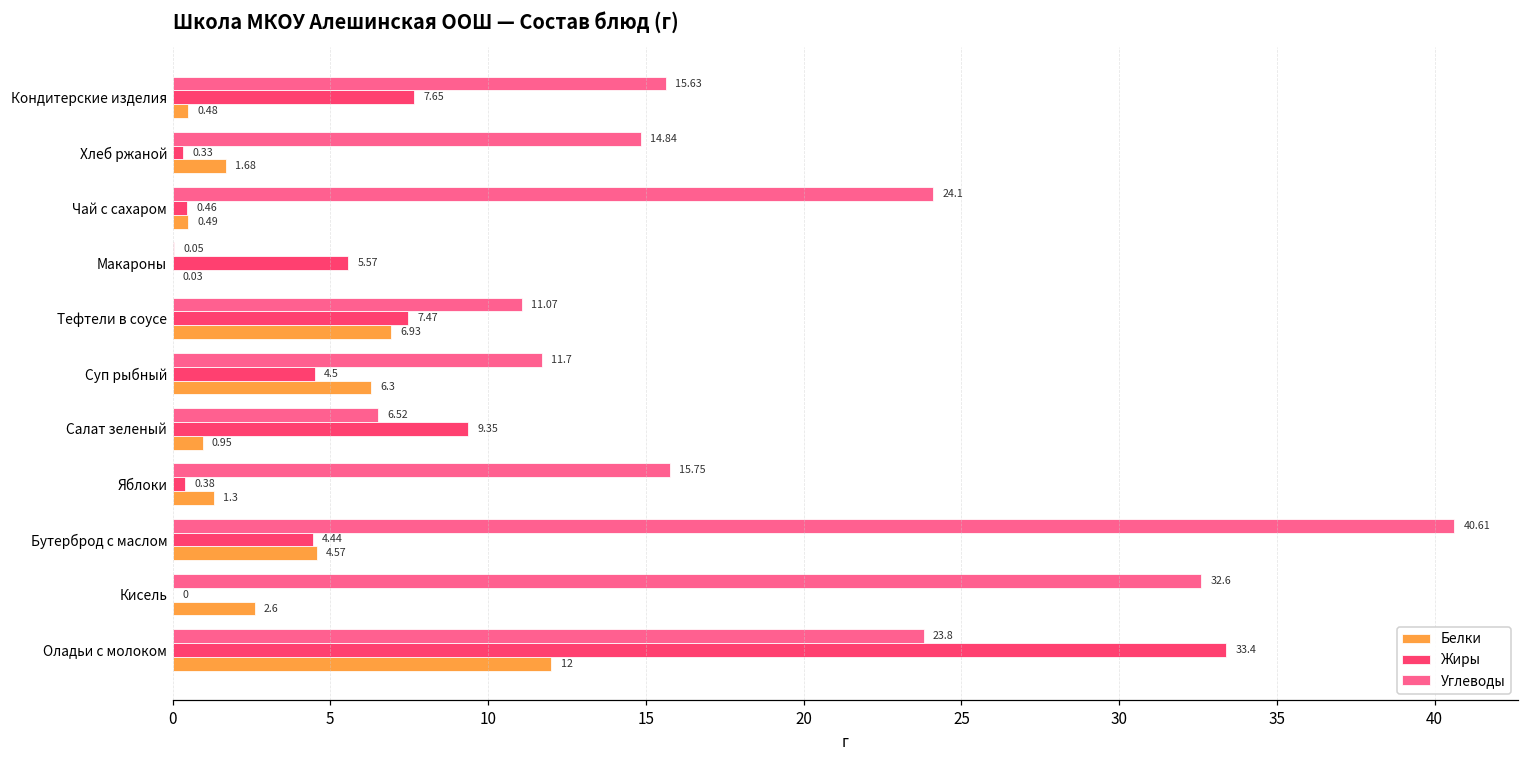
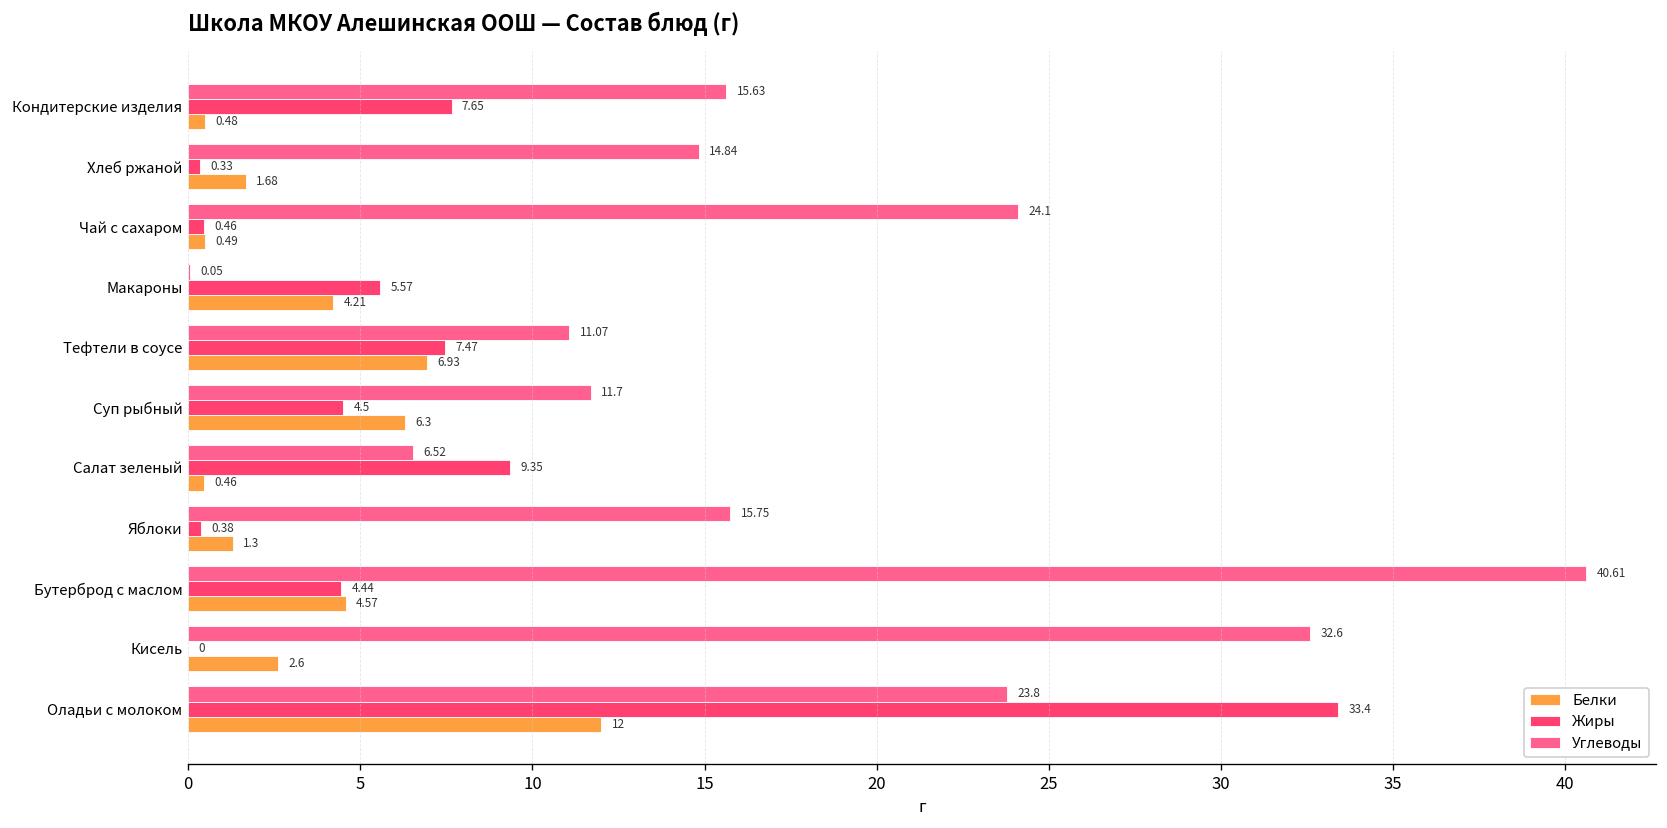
Белки, Макароны: 0.03 -> 4.21
Белки, Салат зеленый: 0.95 -> 0.46
